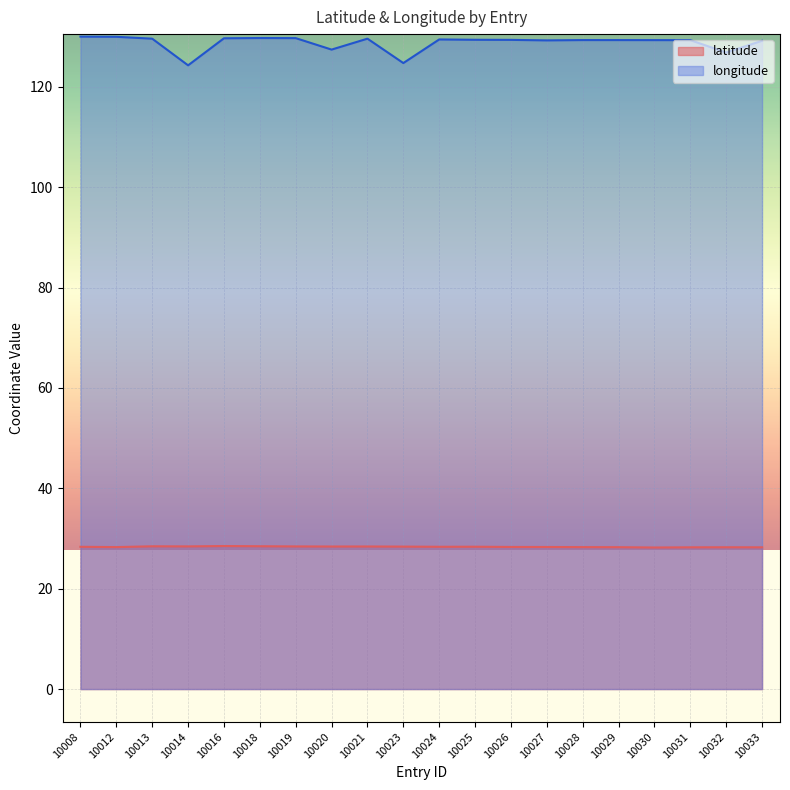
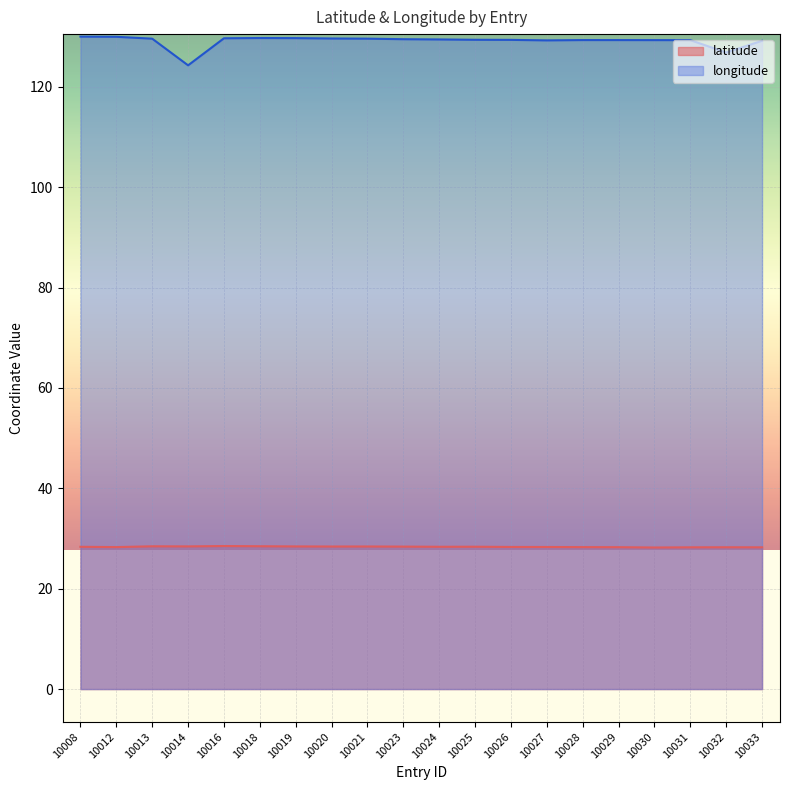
longitude, 10020: 127 -> 130
longitude, 10023: 125 -> 129
